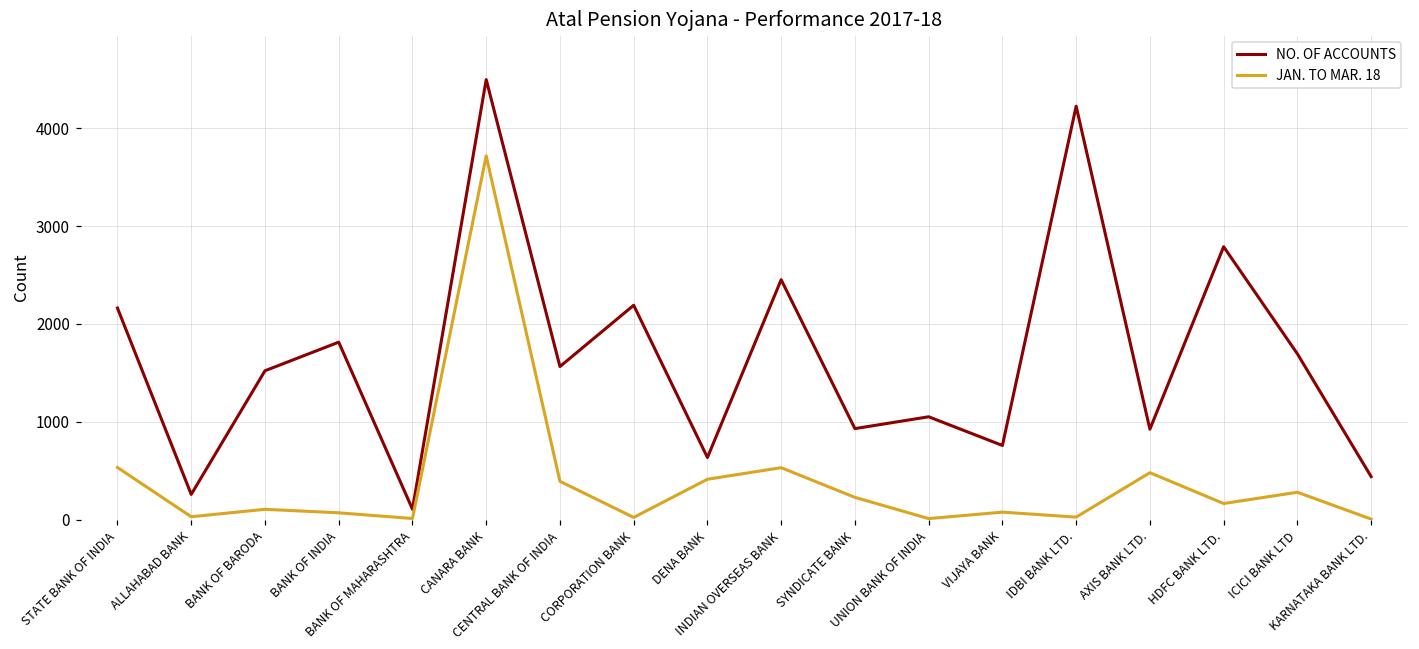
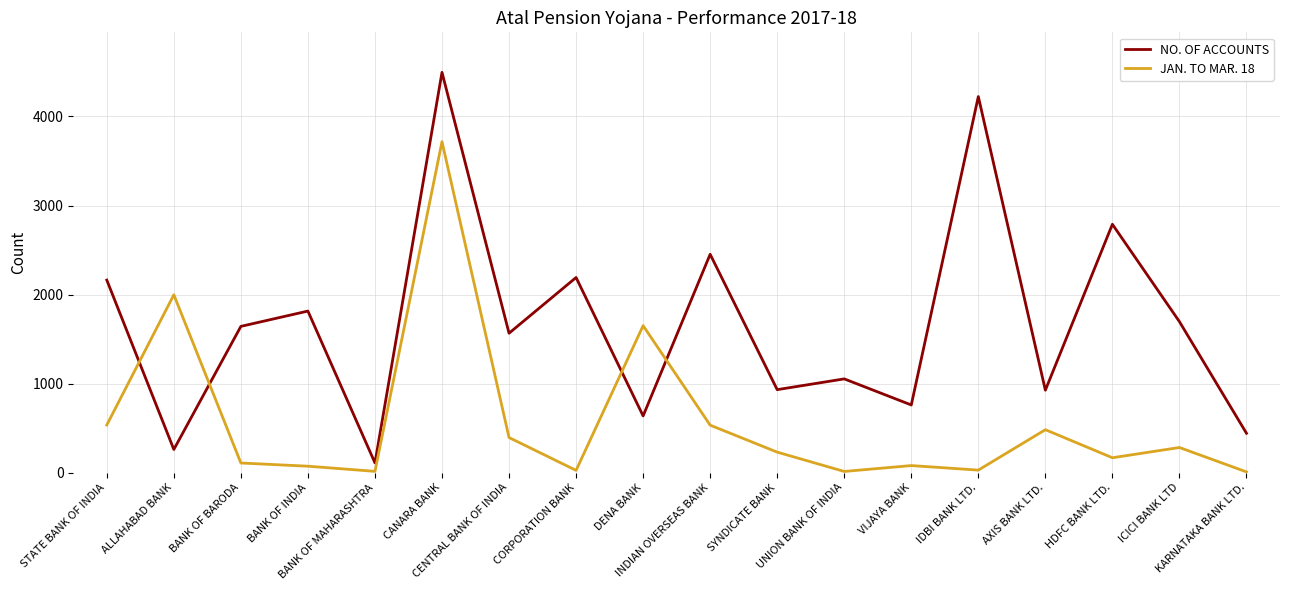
JAN. TO MAR. 18, ALLAHABAD BANK: 0 -> 2000
NO. OF ACCOUNTS, BANK OF BARODA: 1500 -> 1600
JAN. TO MAR. 18, DENA BANK: 400 -> 1700
